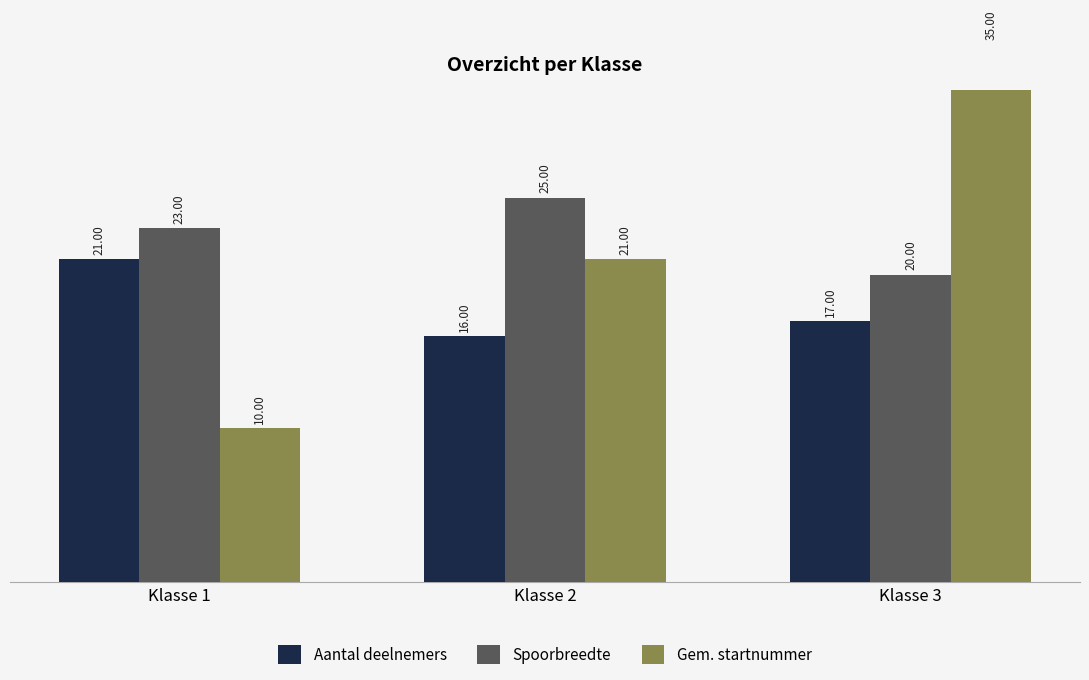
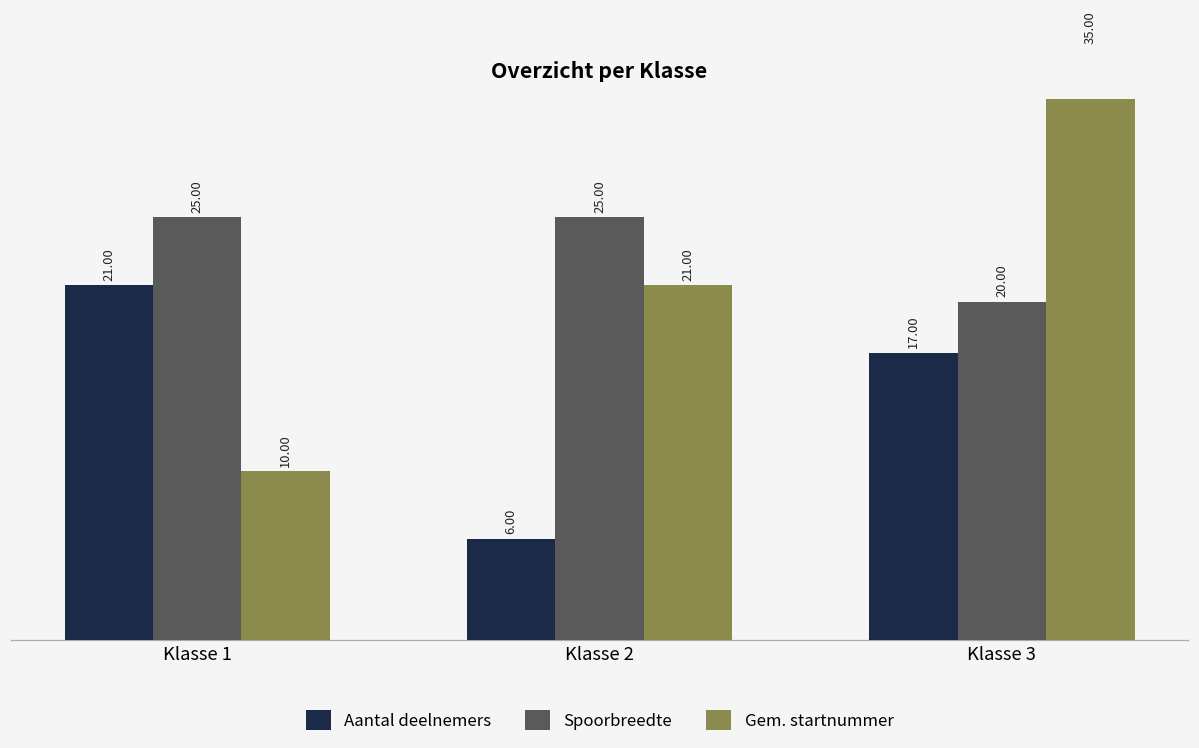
Spoorbreedte, Klasse 1: 23.00 -> 25.00
Aantal deelnemers, Klasse 2: 16.00 -> 6.00
